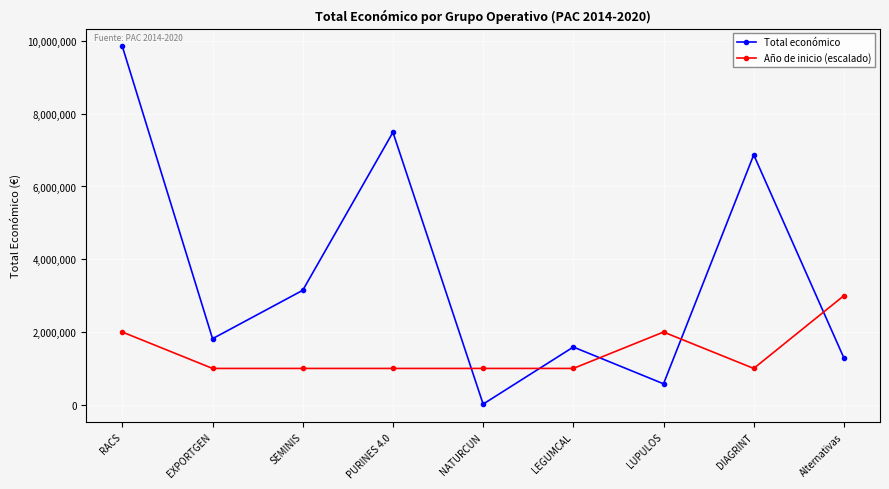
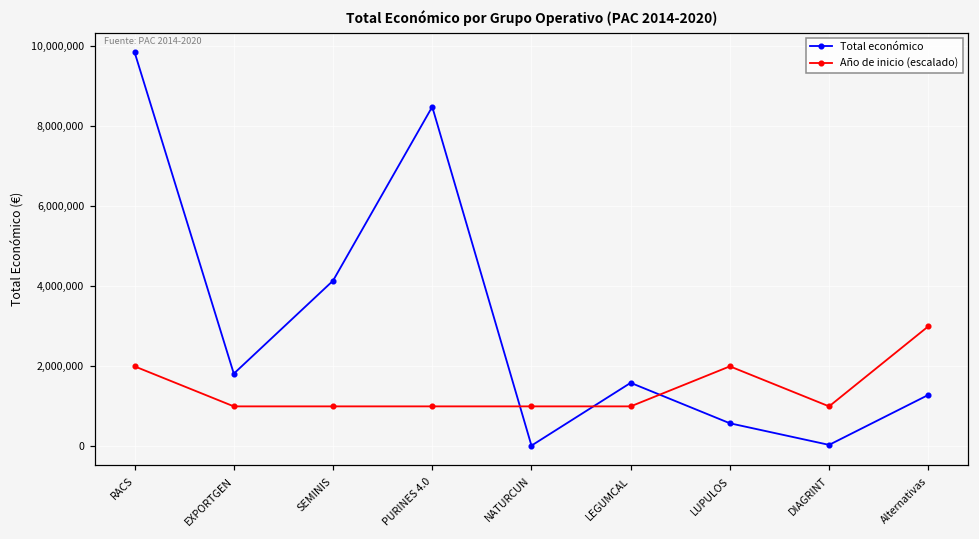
Total económico, SEMINIS: 3,100,000 -> 4,100,000
Total económico, PURINES 4.0: 7,500,000 -> 8,500,000
Total económico, DIAGRINT: 6,900,000 -> 0
